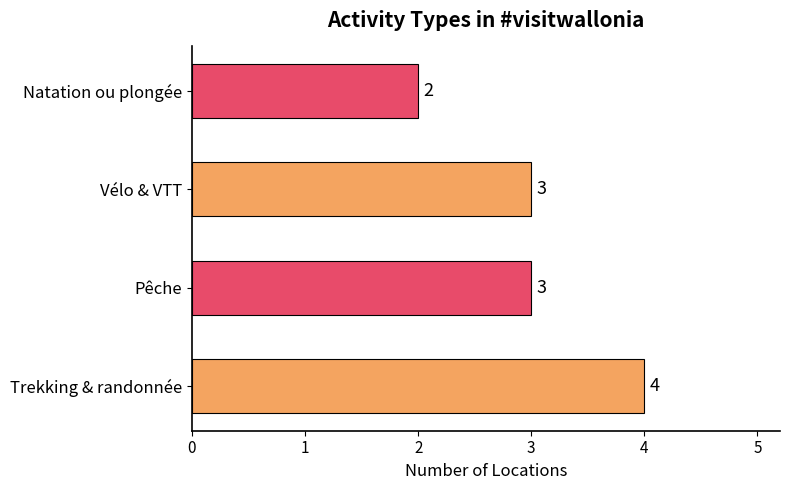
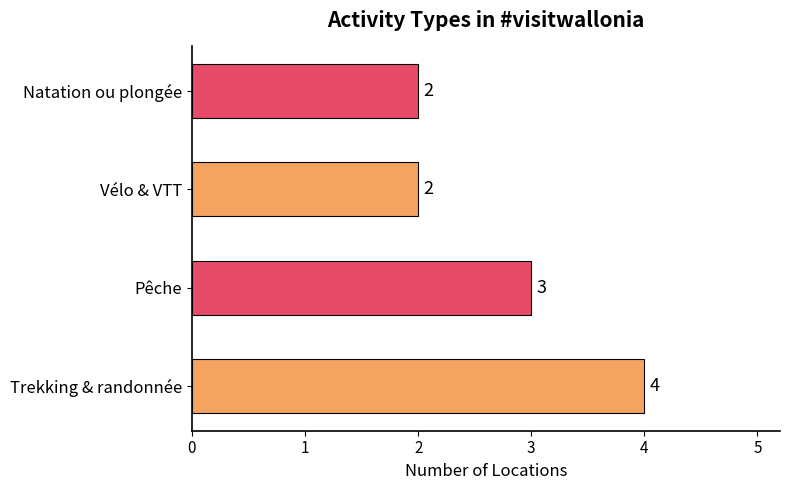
Vélo & VTT: 3 -> 2
